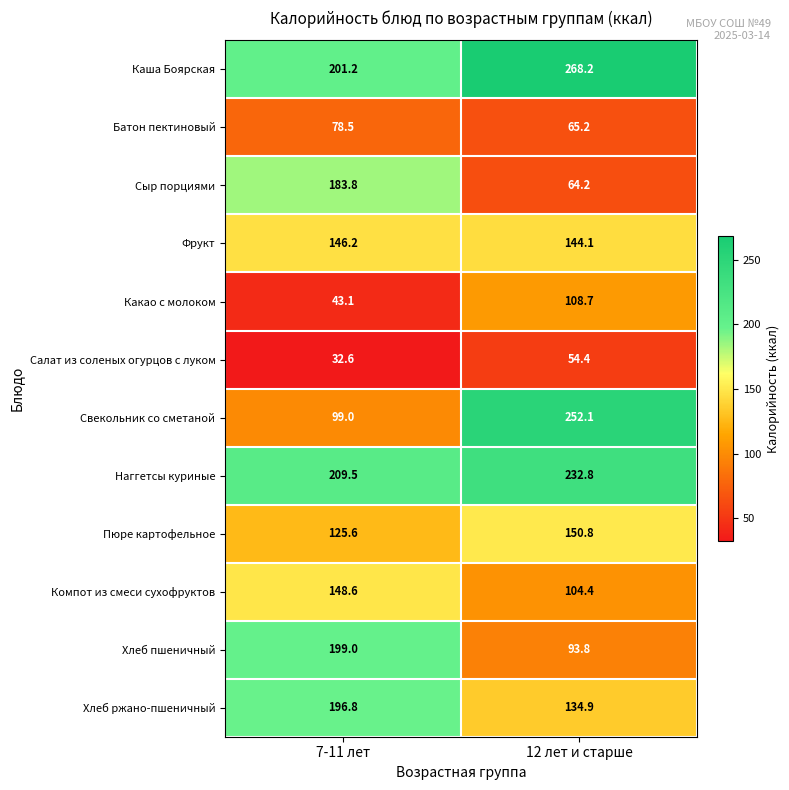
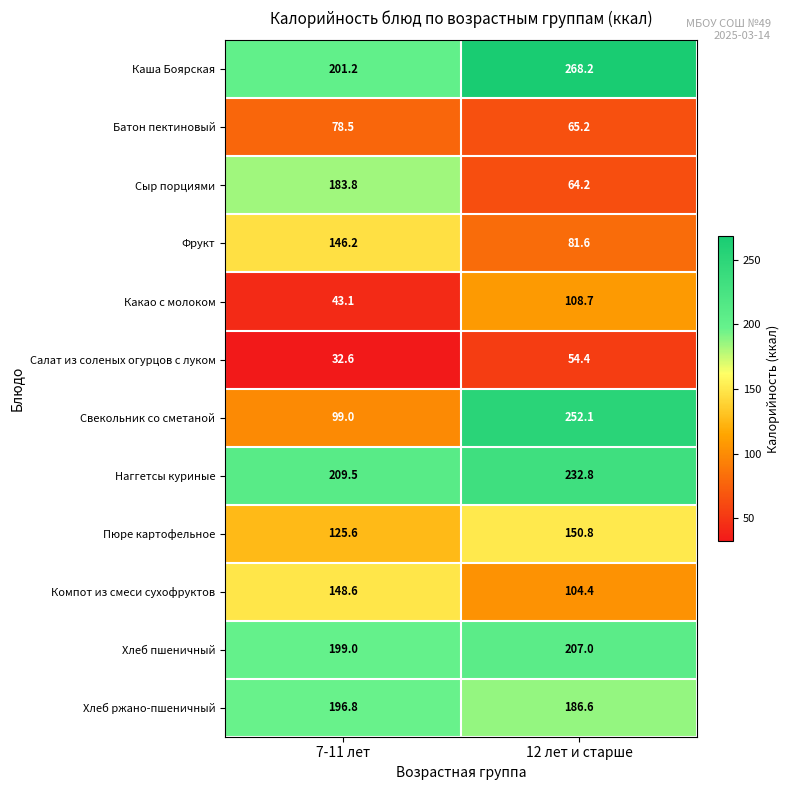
Фрукт, 12 лет и старше: 144.1 -> 81.6
Хлеб пшеничный, 12 лет и старше: 93.8 -> 207.0
Хлеб ржано-пшеничный, 12 лет и старше: 134.9 -> 186.6
